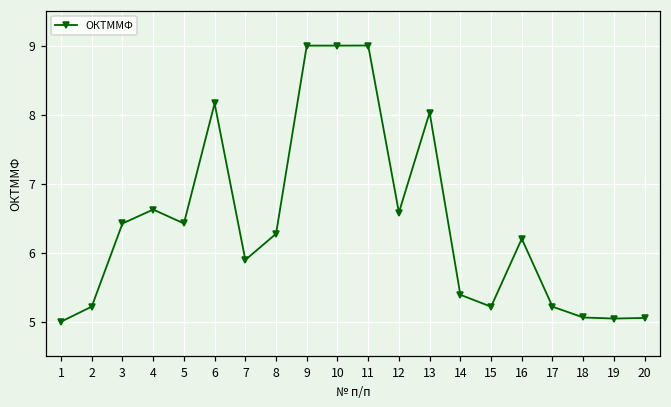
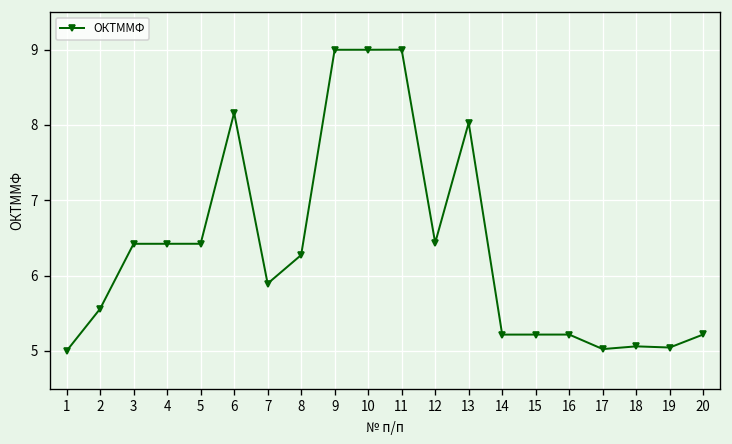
2: 5.2 -> 5.6
4: 6.6 -> 6.4
12: 6.6 -> 6.4
14: 5.4 -> 5.2
16: 6.2 -> 5.2
17: 5.2 -> 5.0
20: 5.1 -> 5.2
